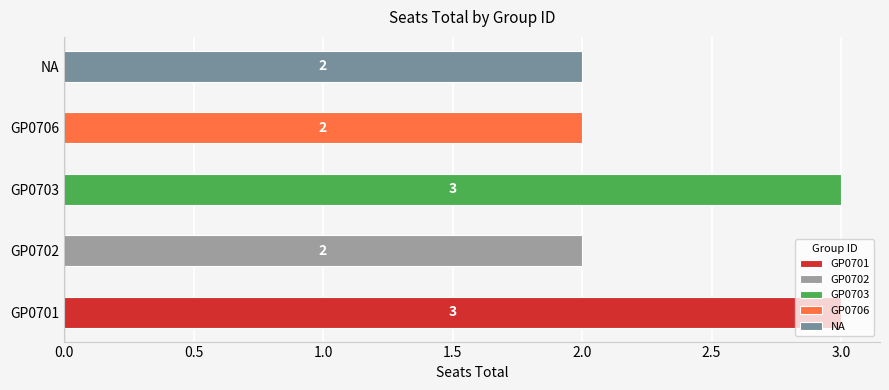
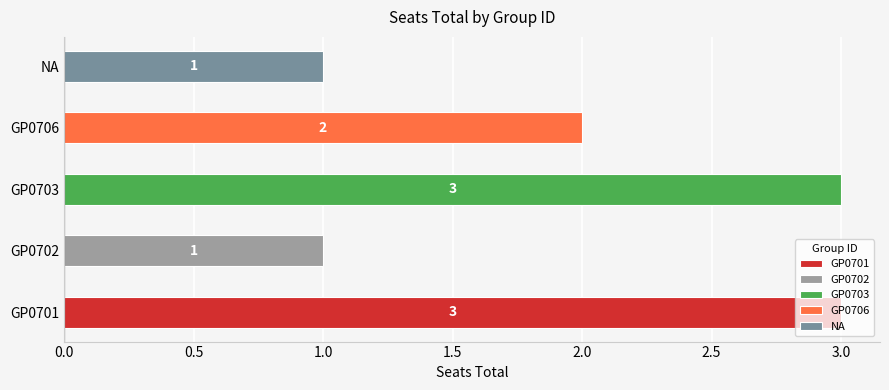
NA: 2 -> 1
GP0702: 2 -> 1
